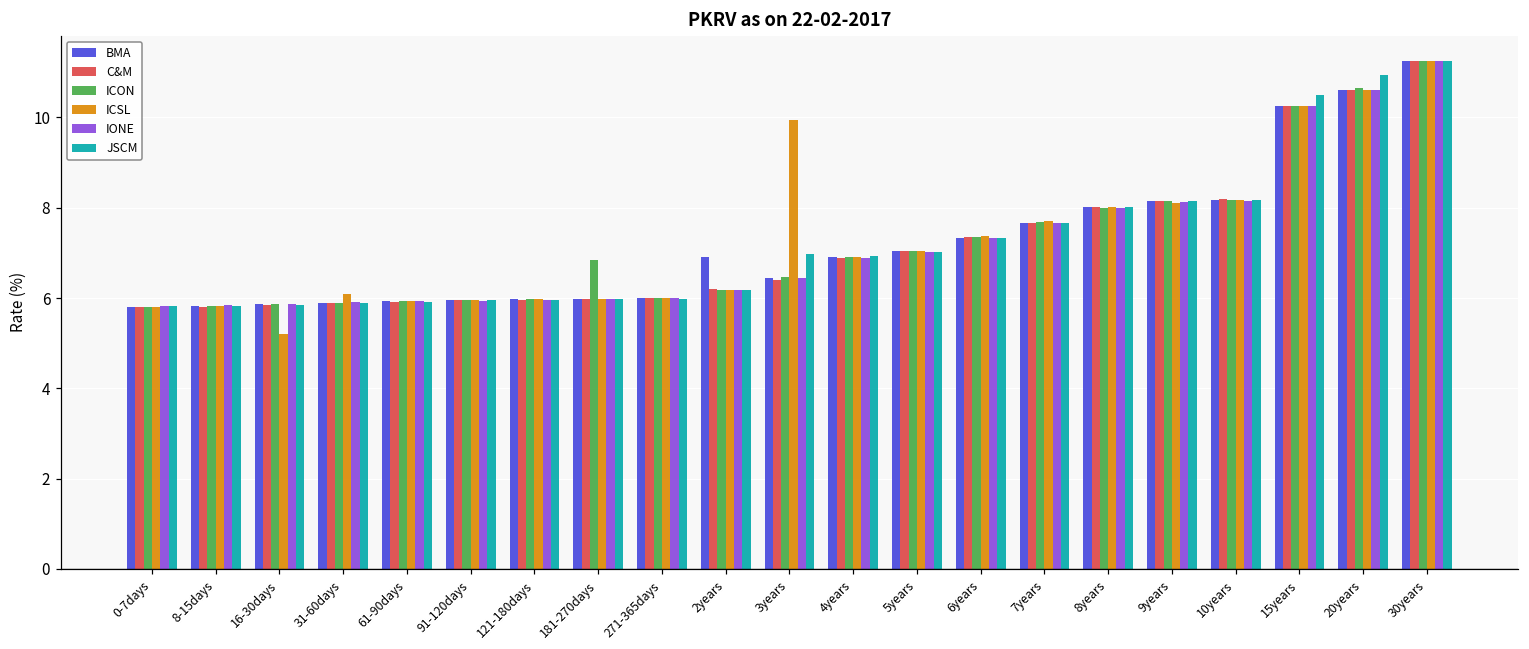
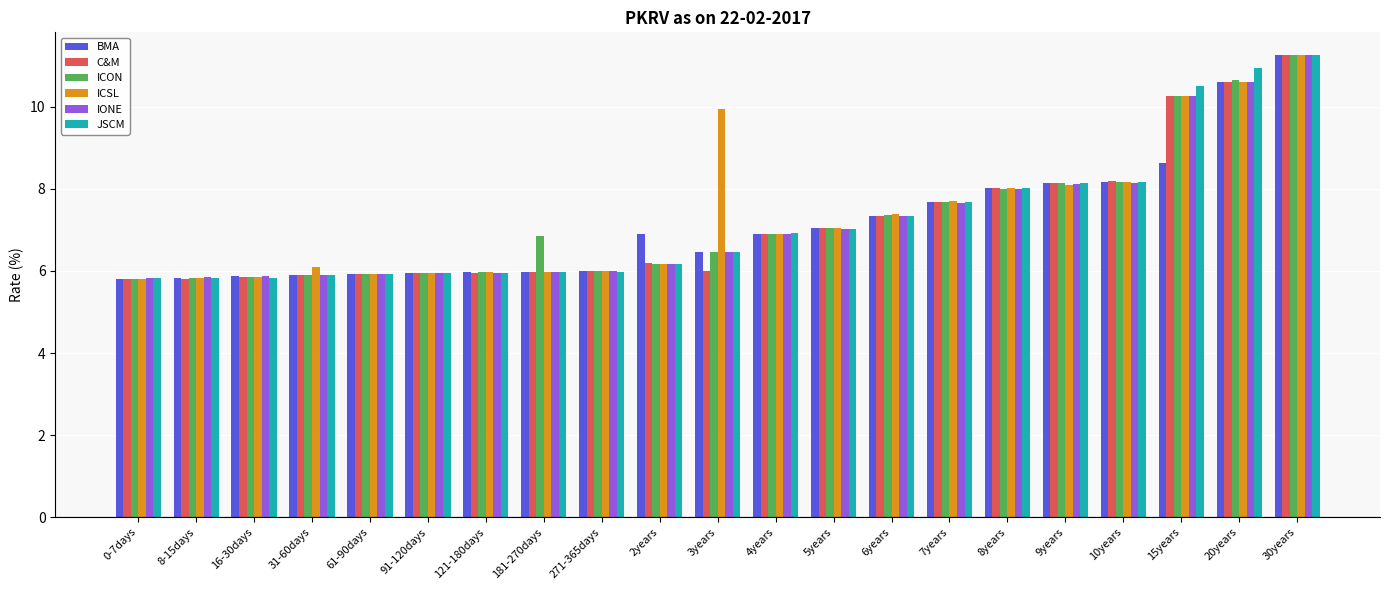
ICSL, 16-30days: 5.2 -> 5.9
C&M, 3years: 6.4 -> 6.0
JSCM, 3years: 7.0 -> 6.5
BMA, 15years: 10.3 -> 8.6
